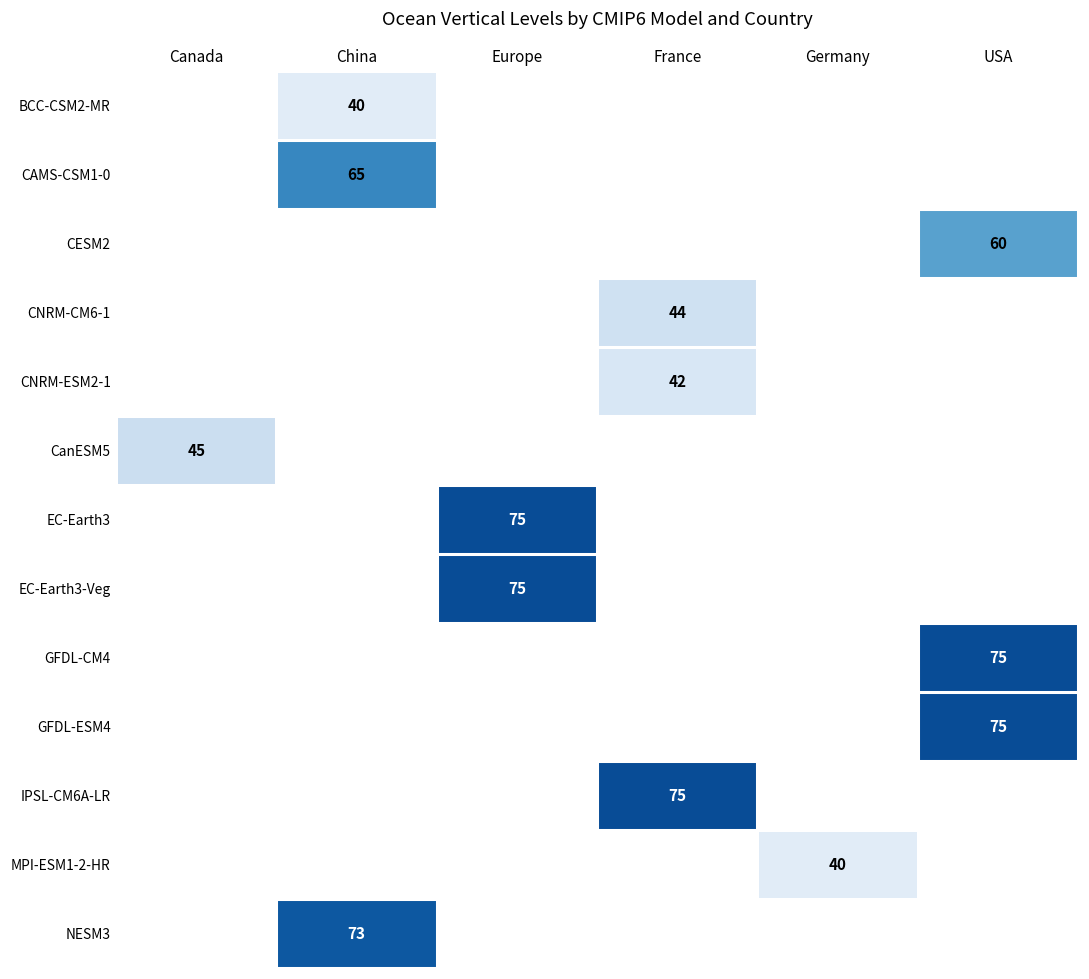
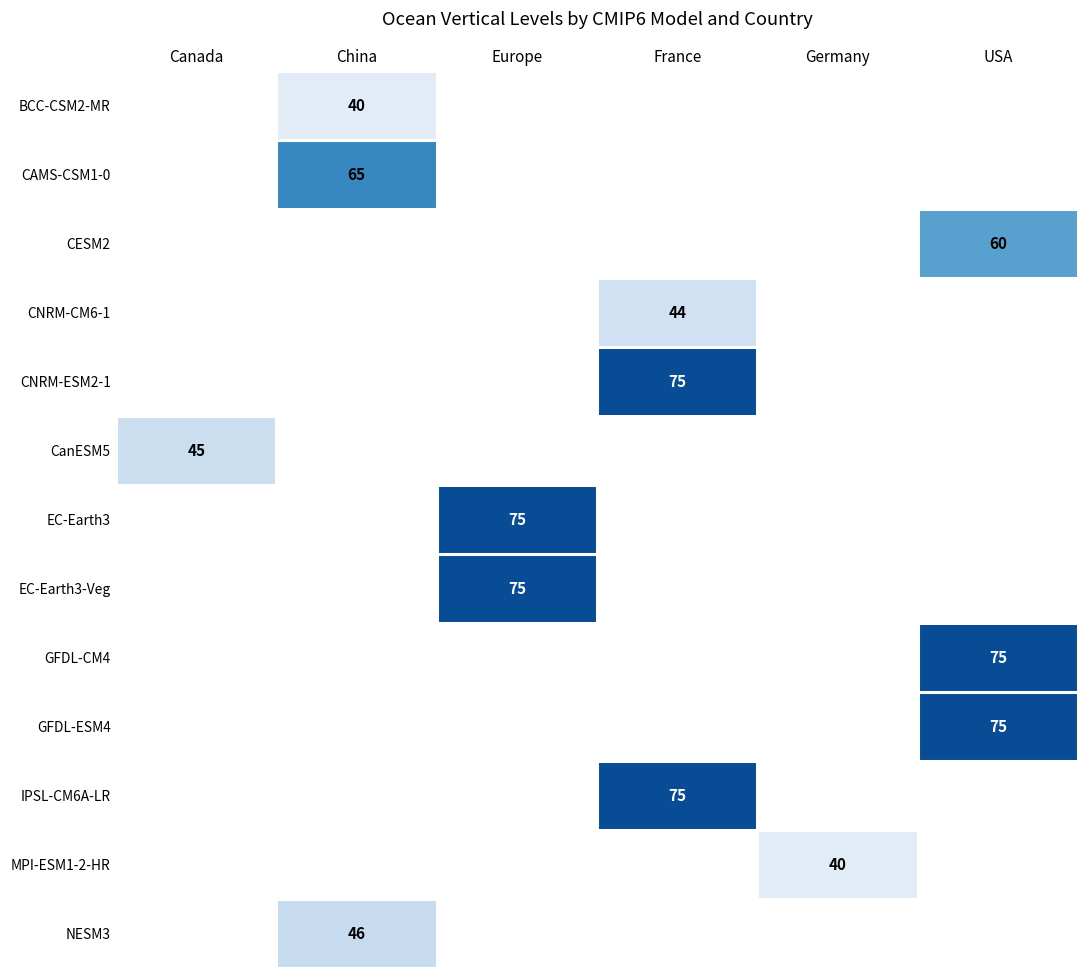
CNRM-ESM2-1, France: 42 -> 75
NESM3, China: 73 -> 46
